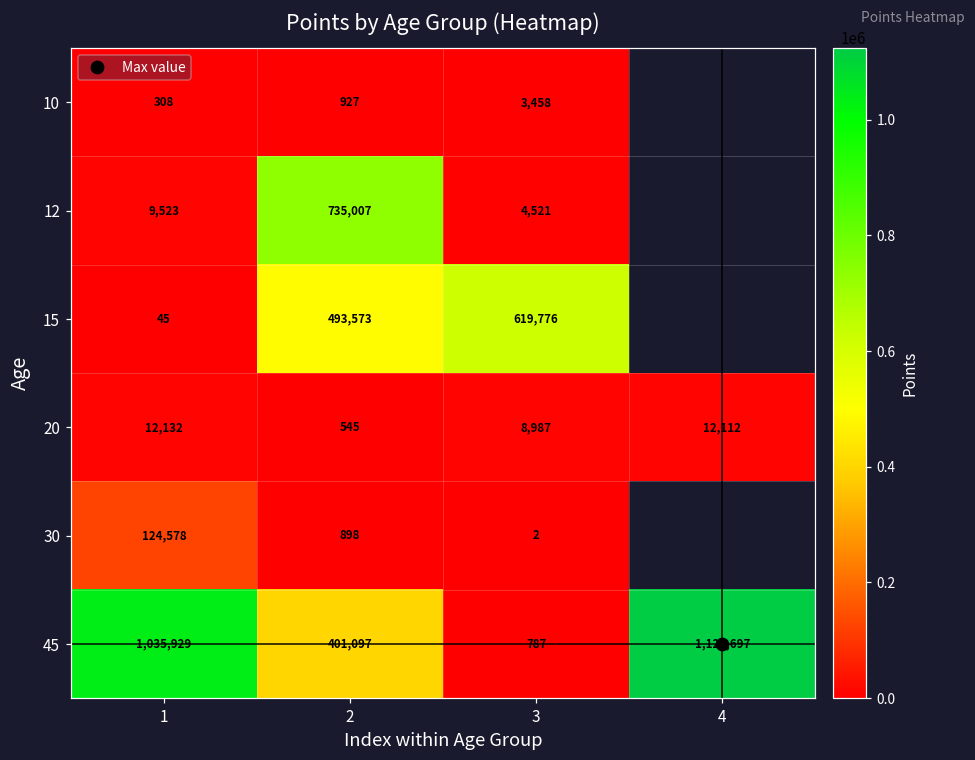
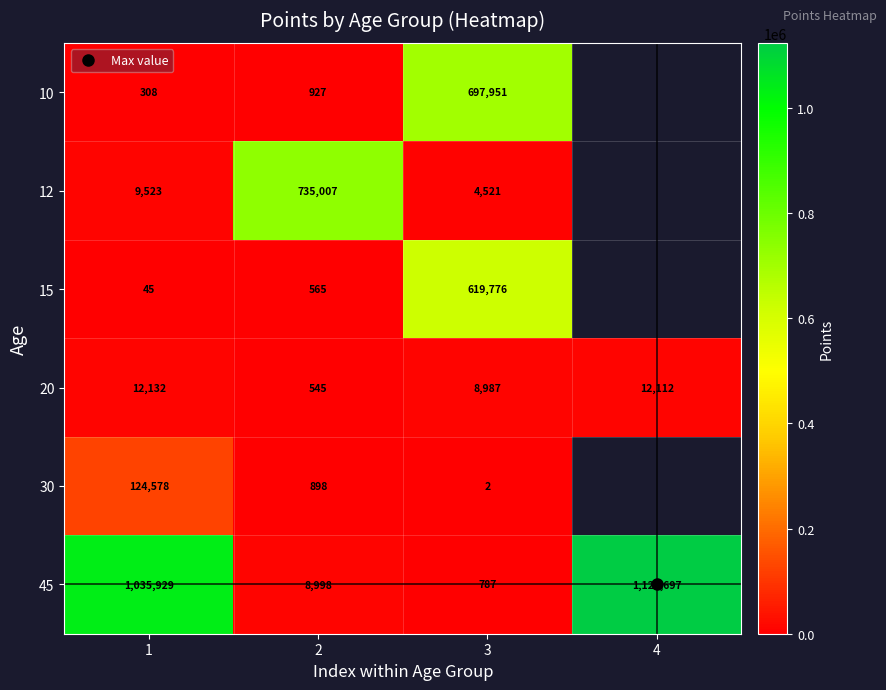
10, 3: 3,458 -> 697,951
15, 2: 493,573 -> 565
45, 2: 401,097 -> 8,998
